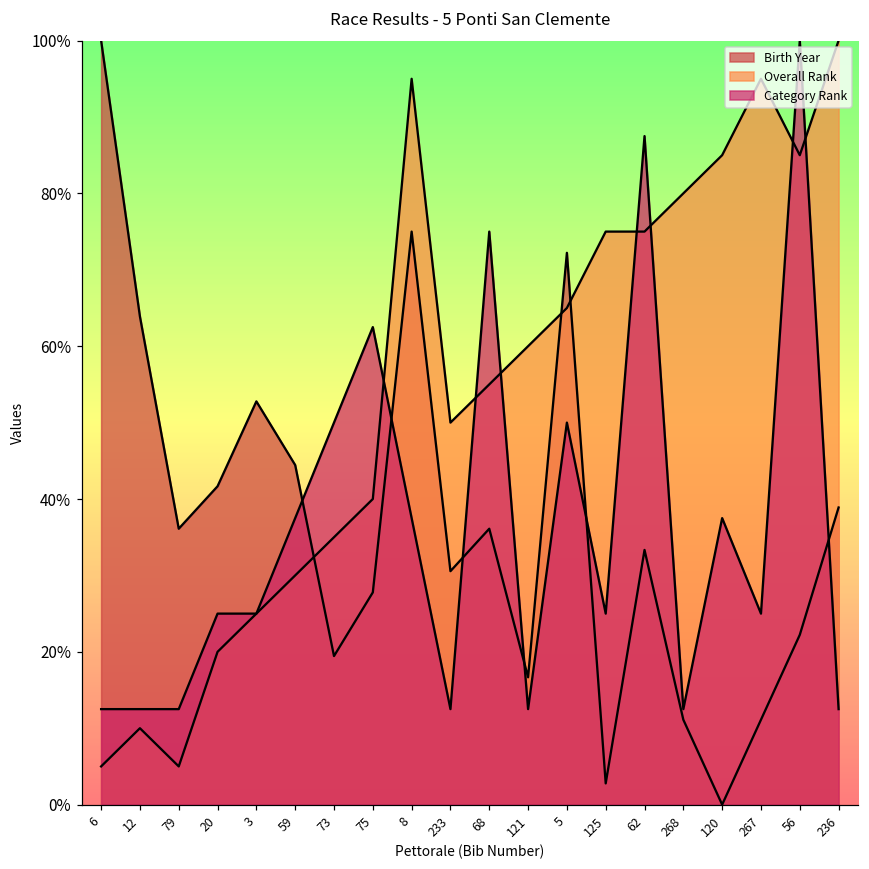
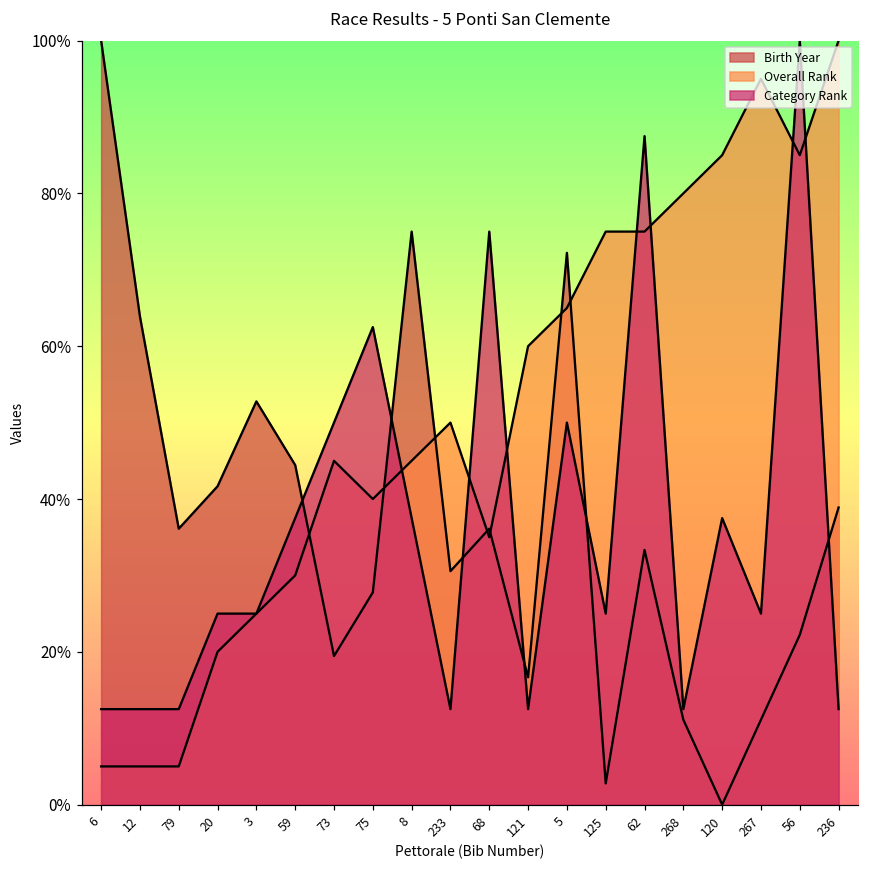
Overall Rank, 12: 10% -> 5%
Overall Rank, 73: 35% -> 45%
Overall Rank, 8: 95% -> 45%
Overall Rank, 68: 55% -> 35%
